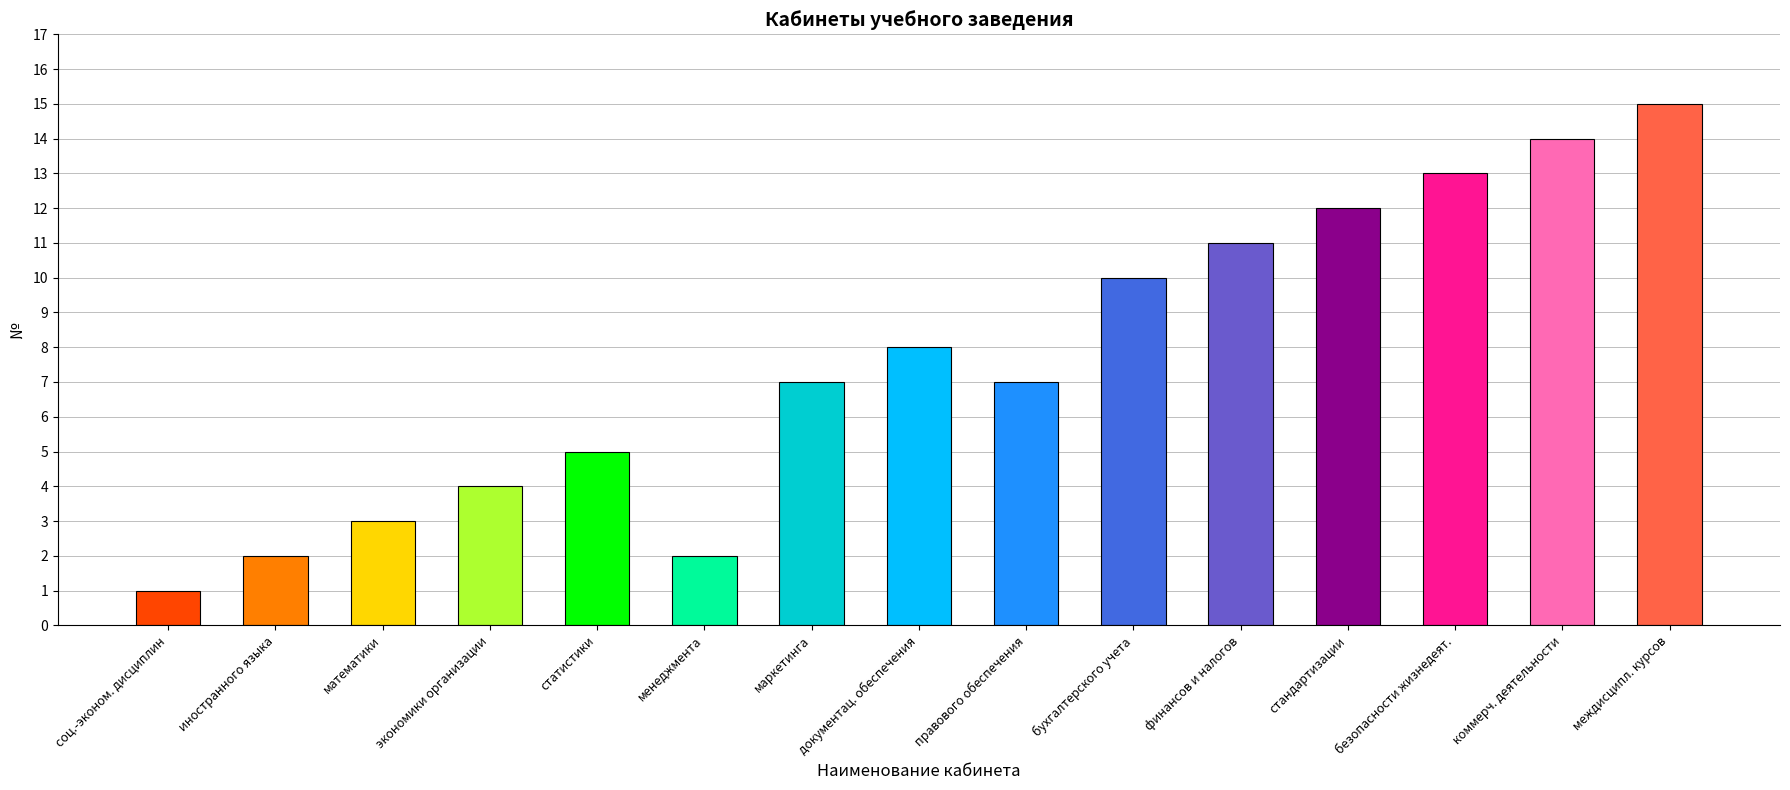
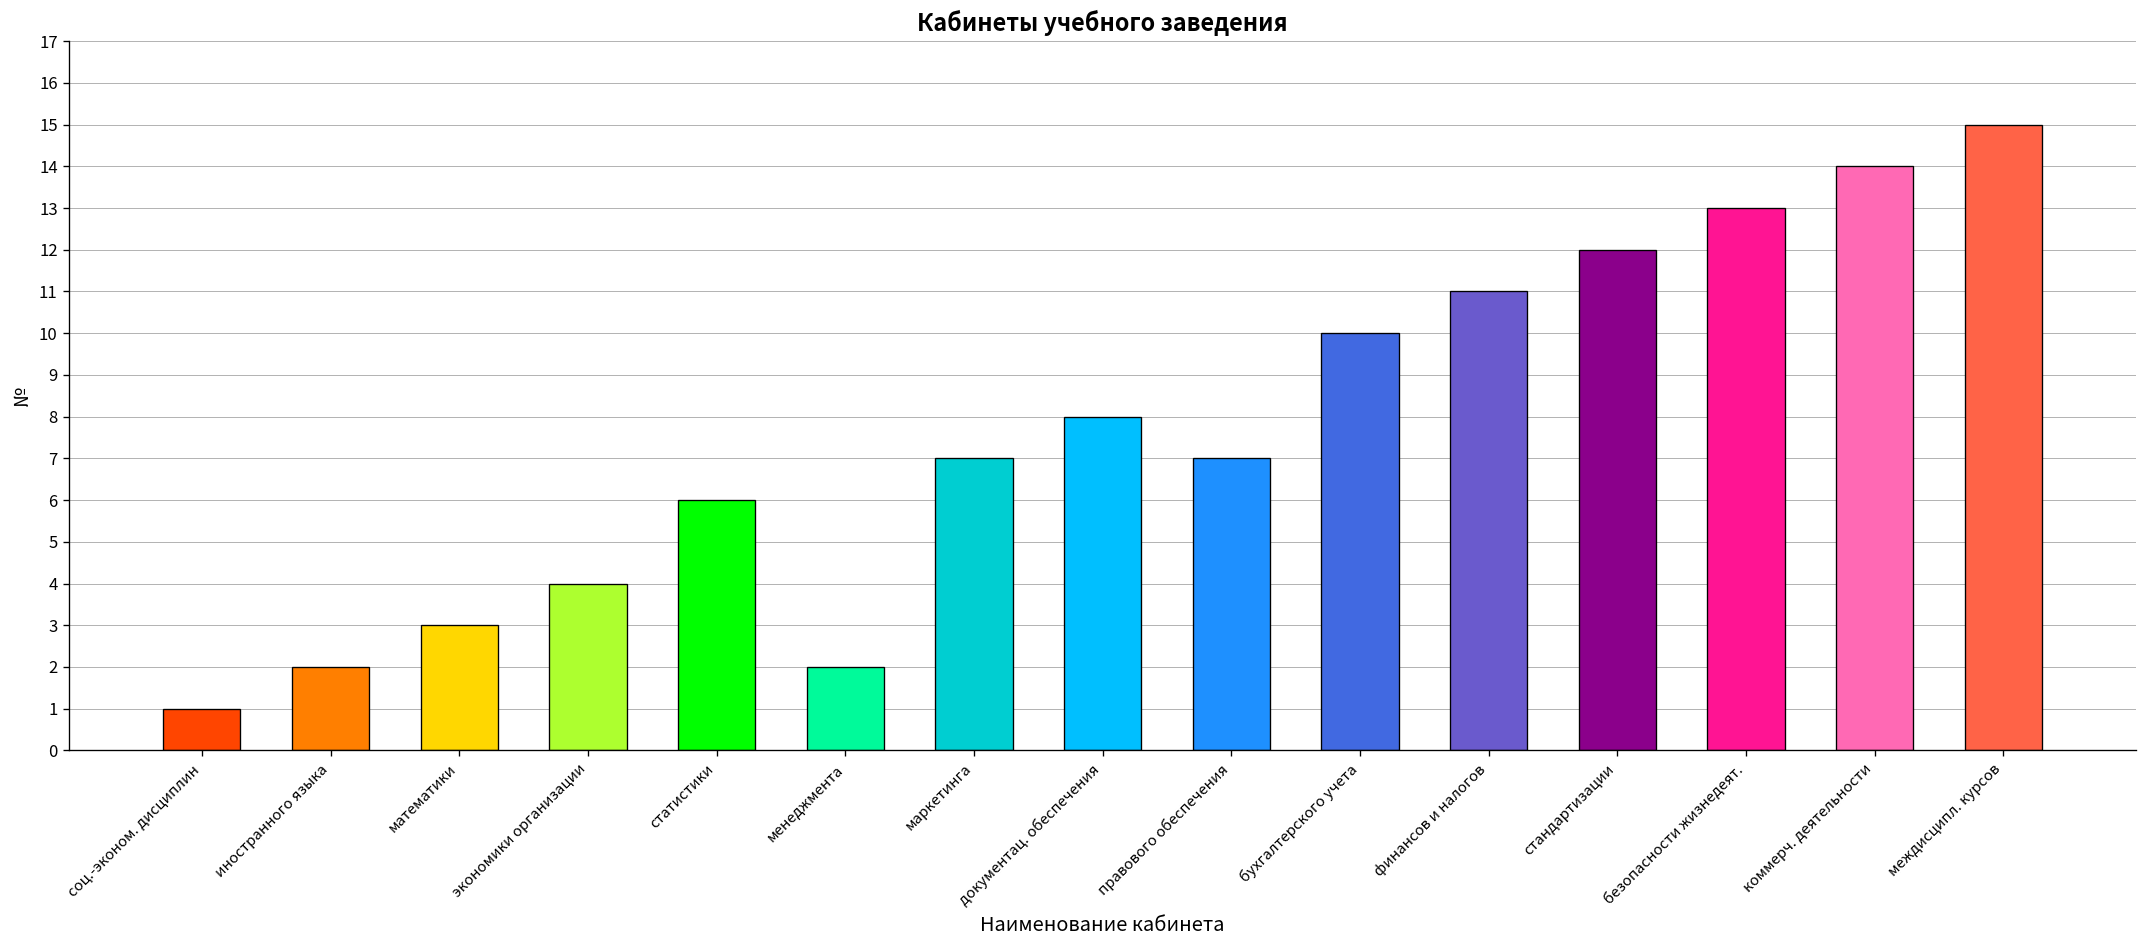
статистики: 5 -> 6
